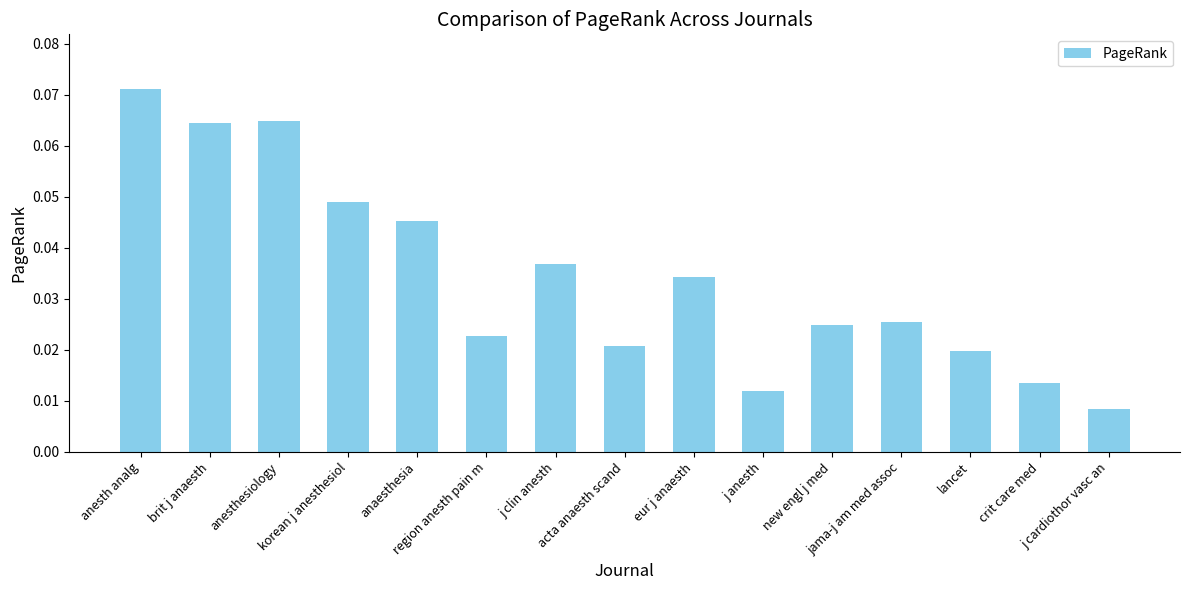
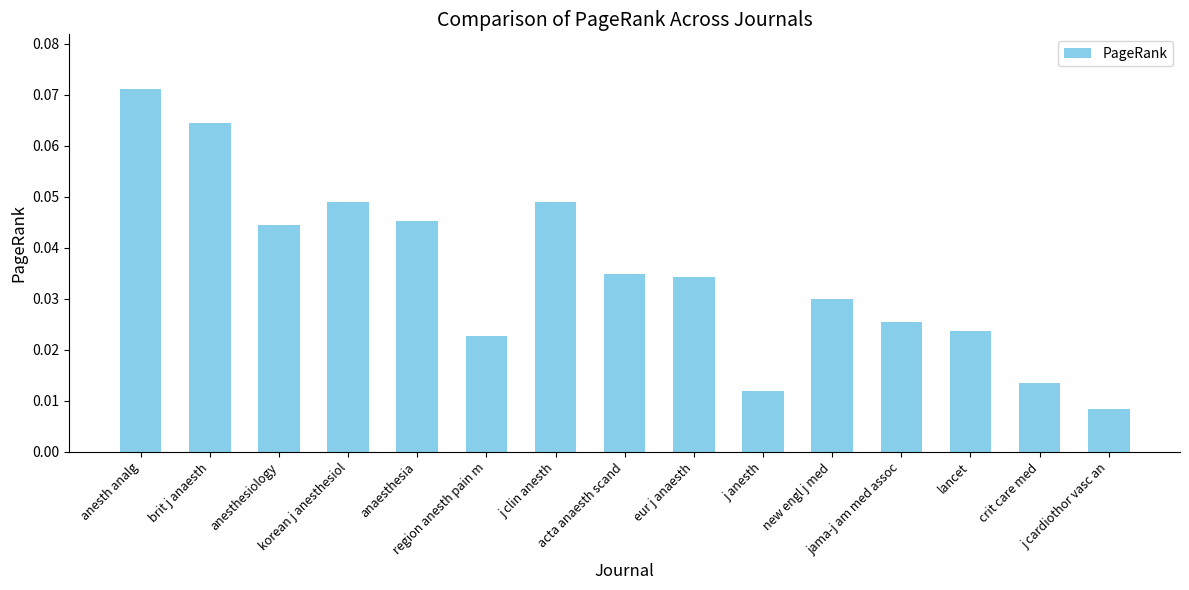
anesthesiology: 0.065 -> 0.044
j clin anesth: 0.037 -> 0.049
acta anaesth scand: 0.021 -> 0.035
new engl j med: 0.025 -> 0.030
lancet: 0.020 -> 0.024
